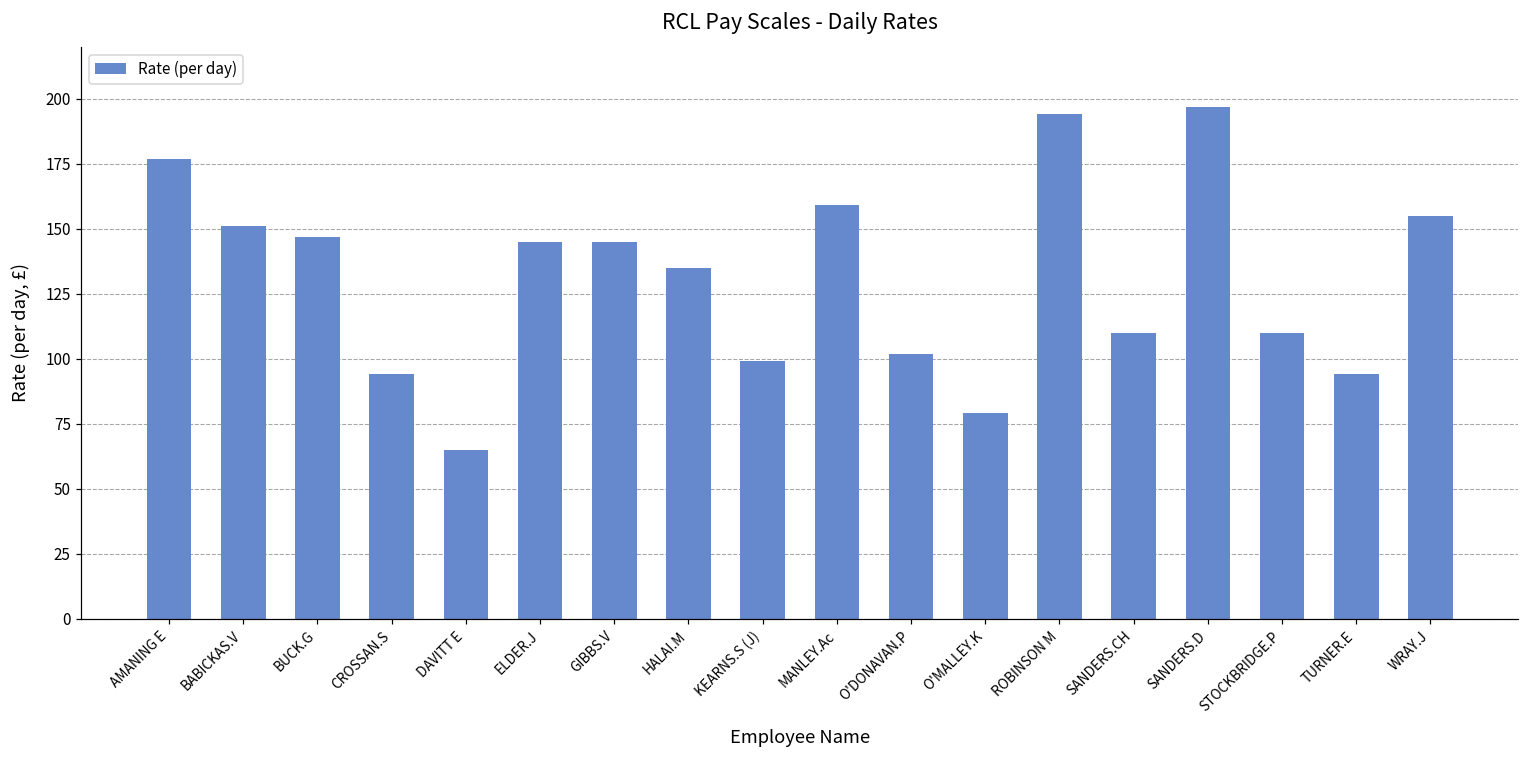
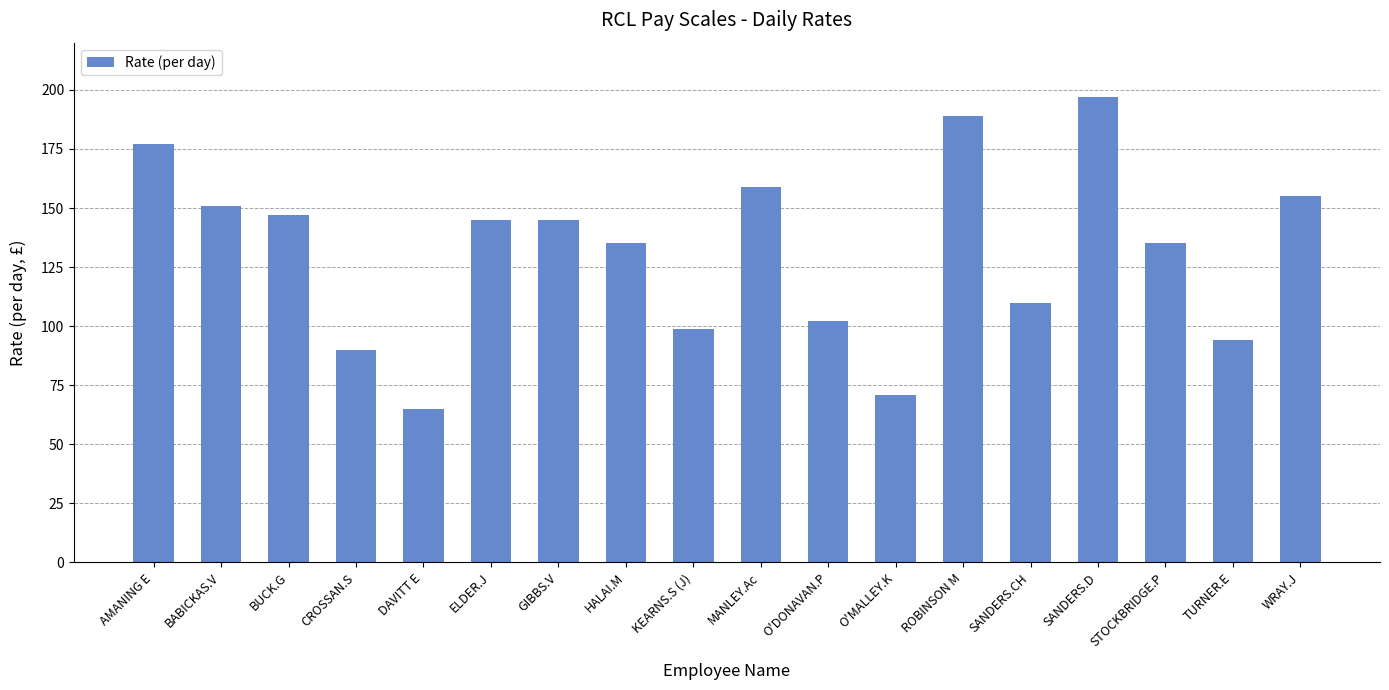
CROSSAN.S: 94 -> 90
O'MALLEY.K: 79 -> 71
ROBINSON M: 194 -> 189
STOCKBRIDGE.P: 110 -> 135
